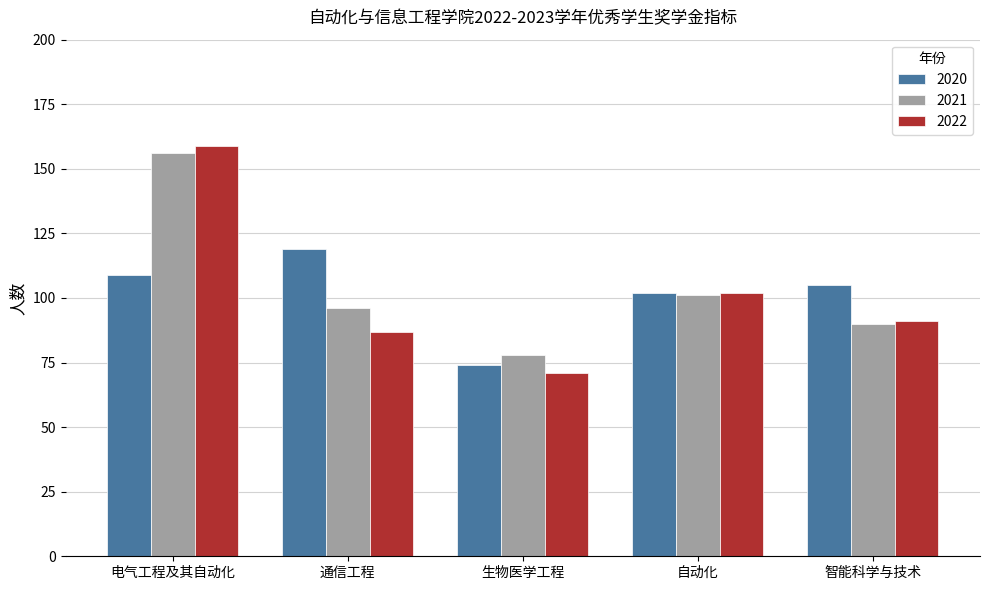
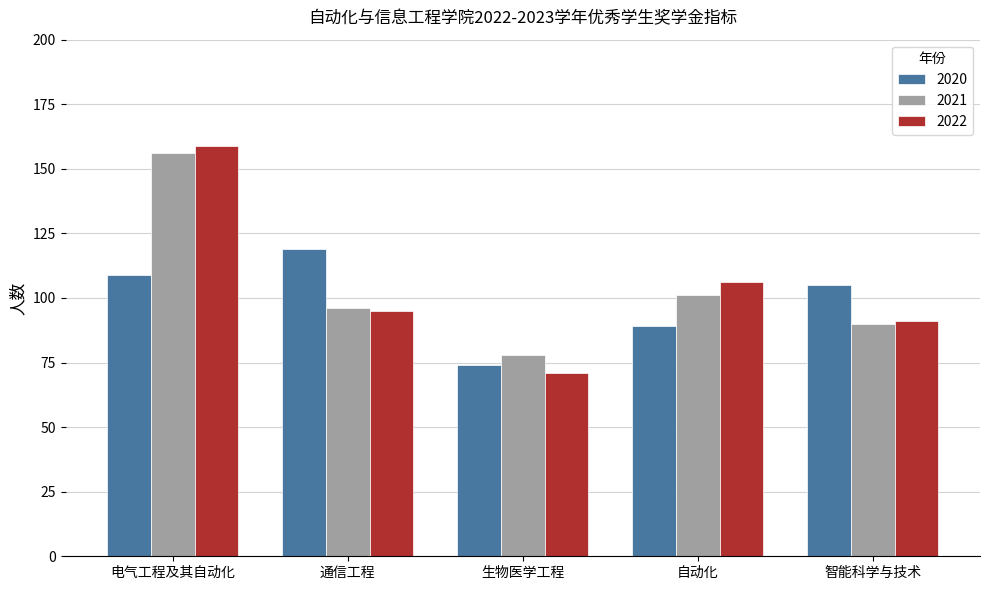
2022, 通信工程: 87 -> 95
2020, 自动化: 102 -> 89
2022, 自动化: 102 -> 106
